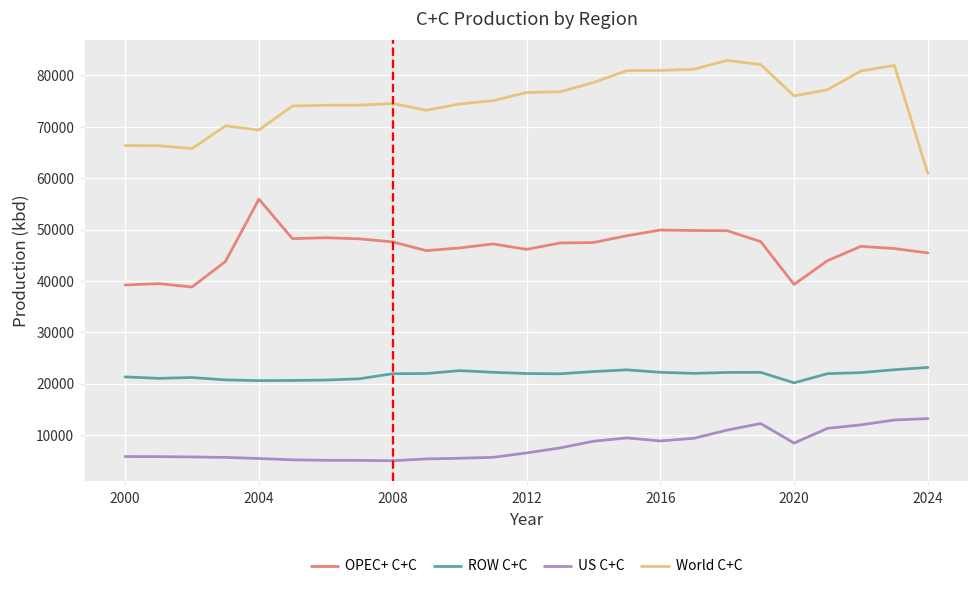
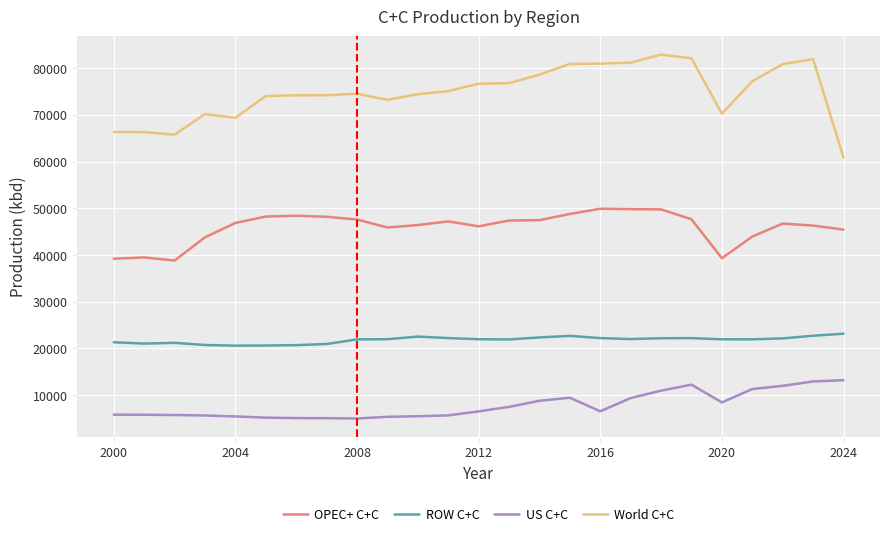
OPEC+ C+C, 2004: 56000 -> 47000
US C+C, 2016: 9000 -> 7000
ROW C+C, 2020: 20000 -> 22000
World C+C, 2020: 76000 -> 70000
